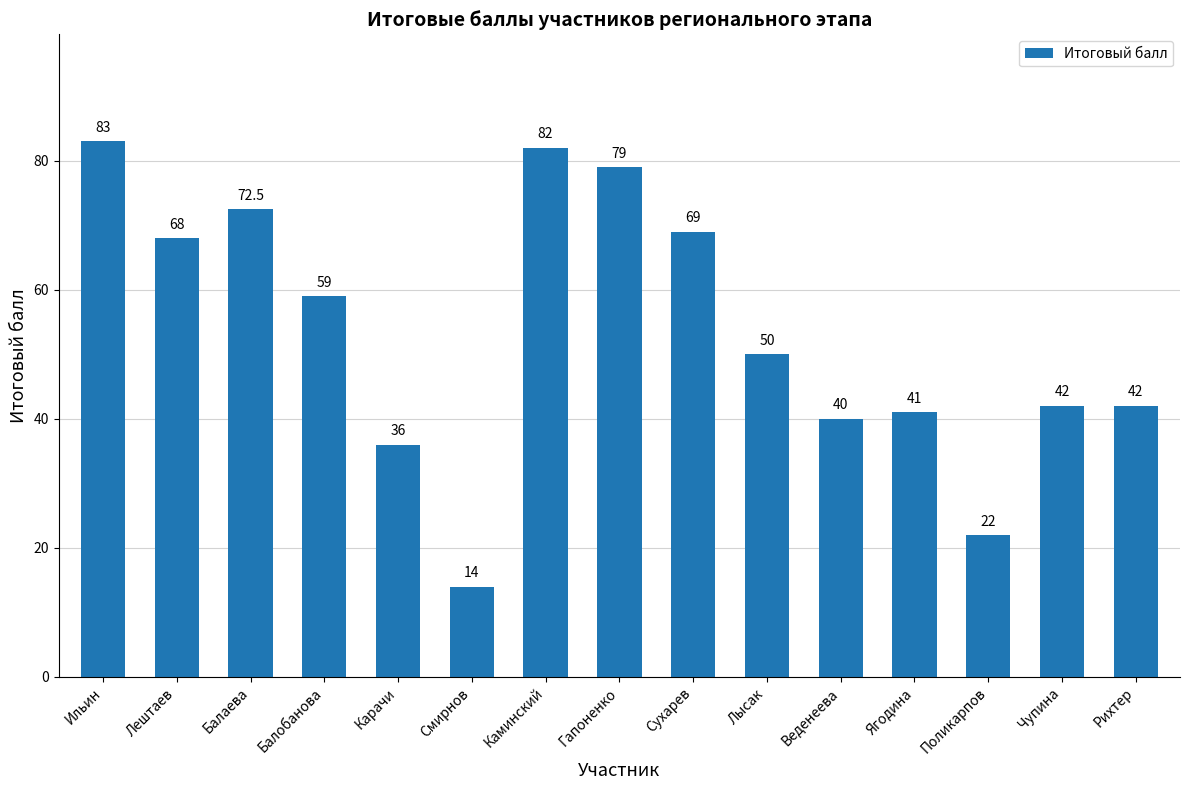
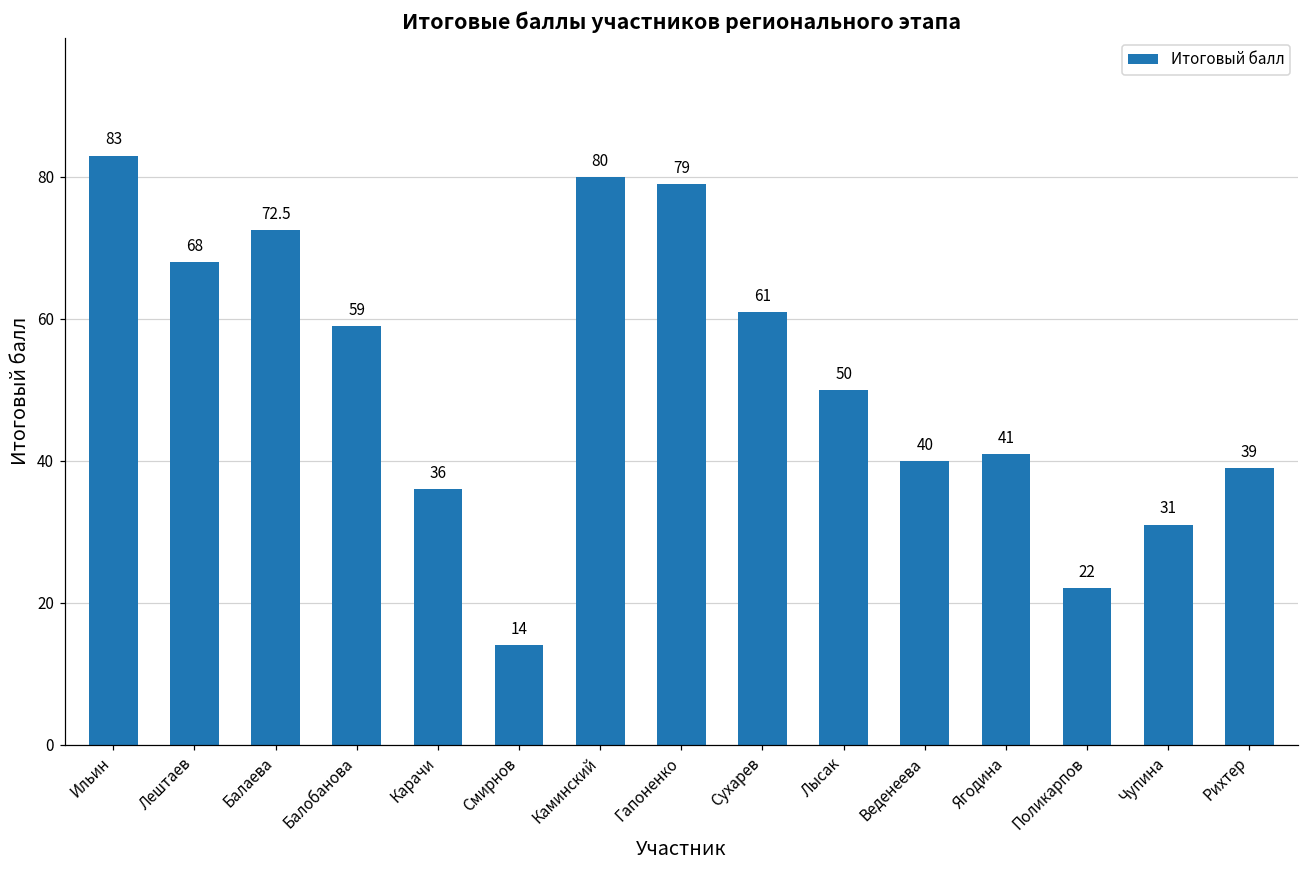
Каминский: 82 -> 80
Сухарев: 69 -> 61
Чупина: 42 -> 31
Рихтер: 42 -> 39
